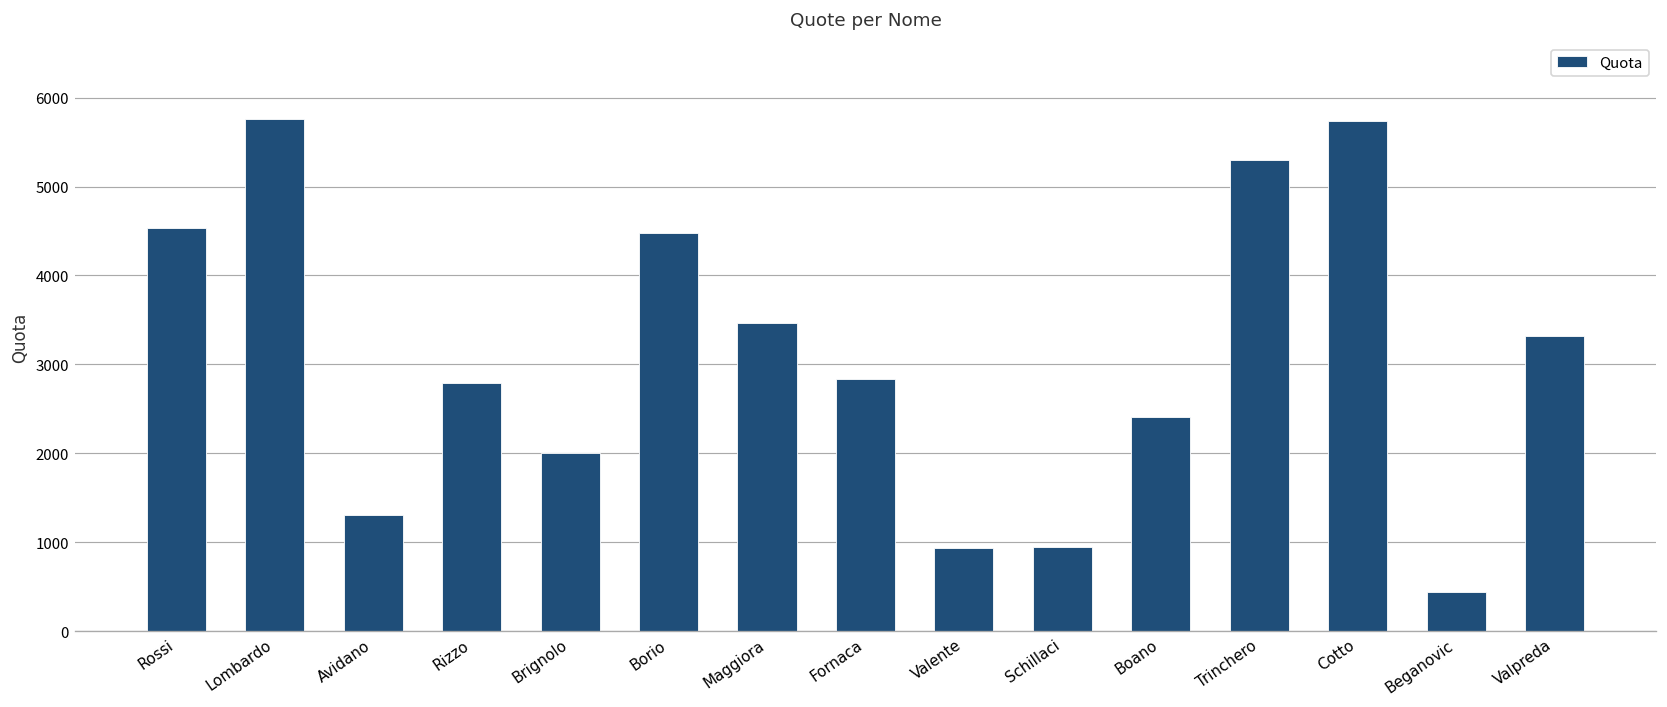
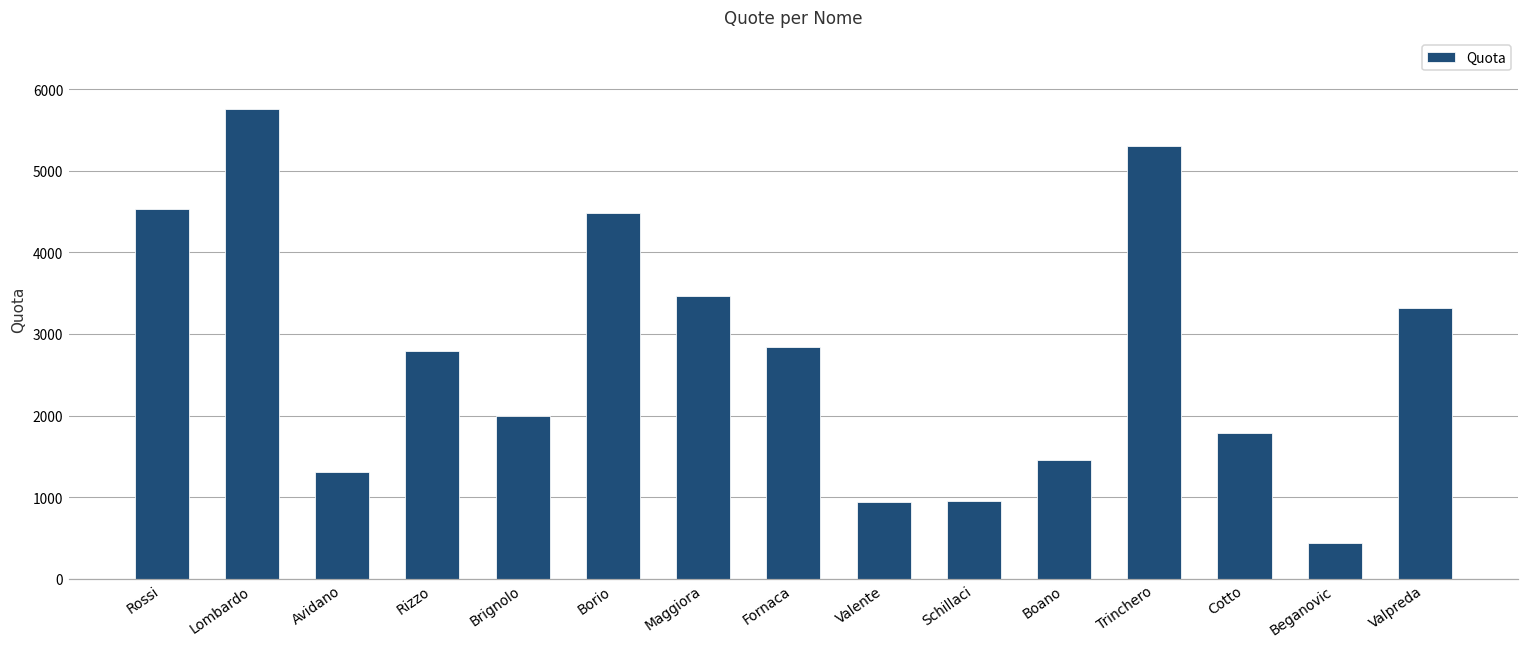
Boano: 2400 -> 1500
Cotto: 5700 -> 1800
